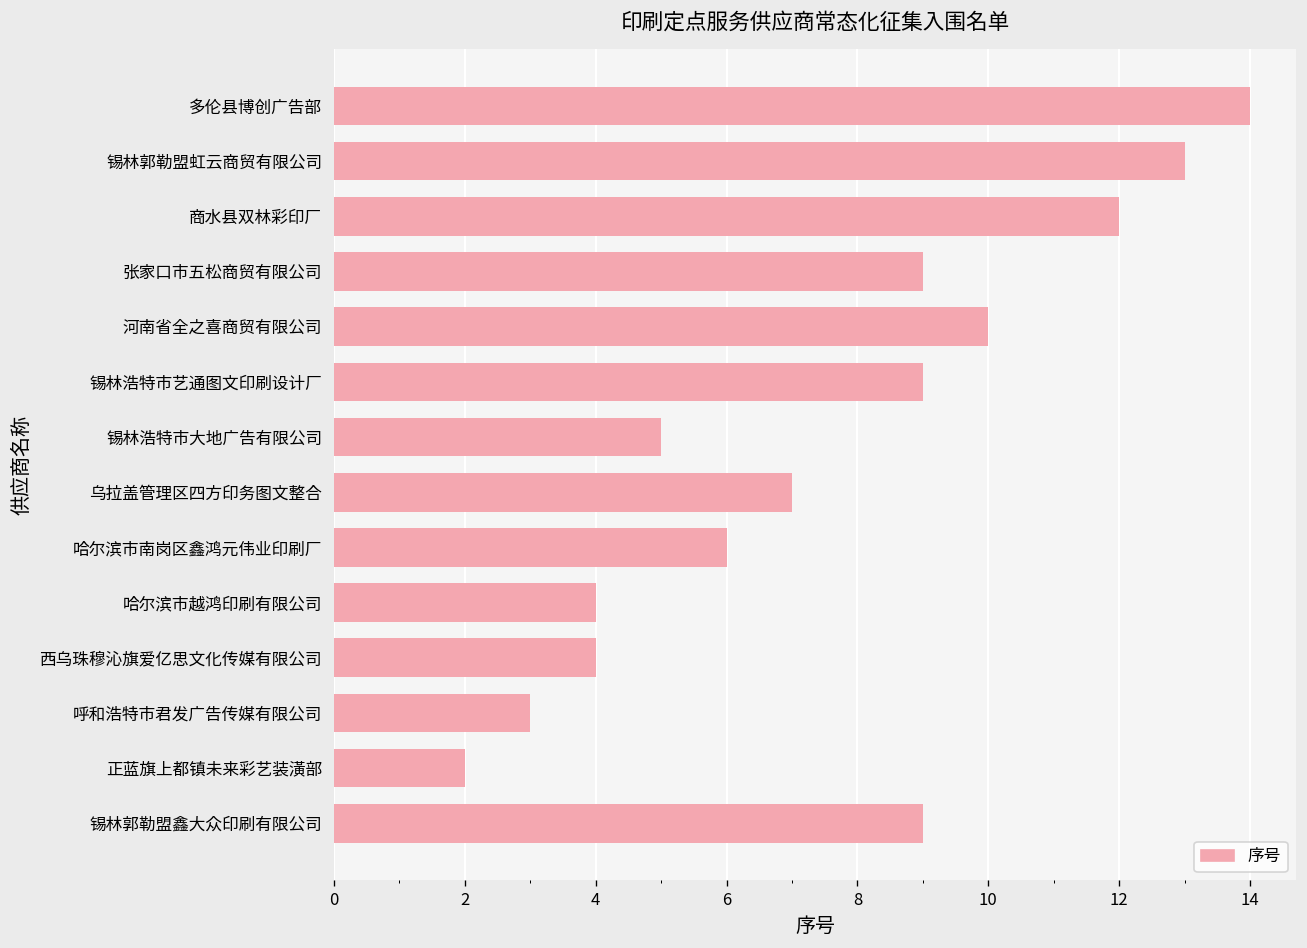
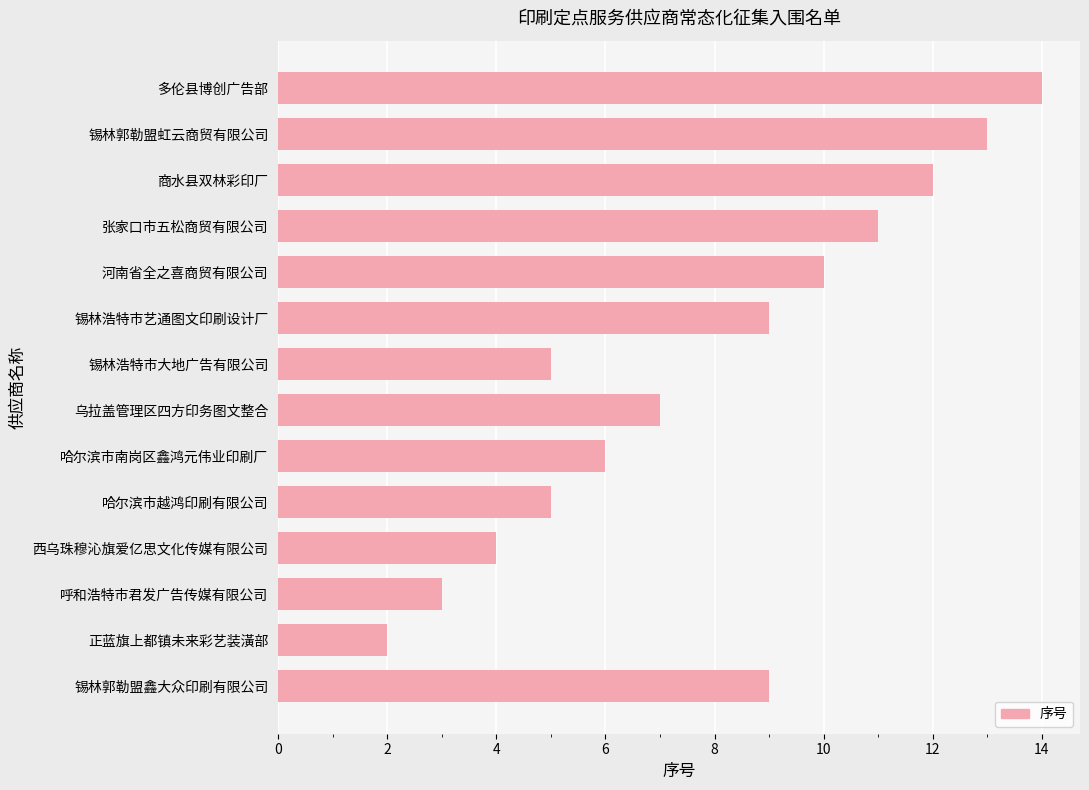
张家口市五松商贸有限公司: 9 -> 11
哈尔滨市越鸿印刷有限公司: 4 -> 5
